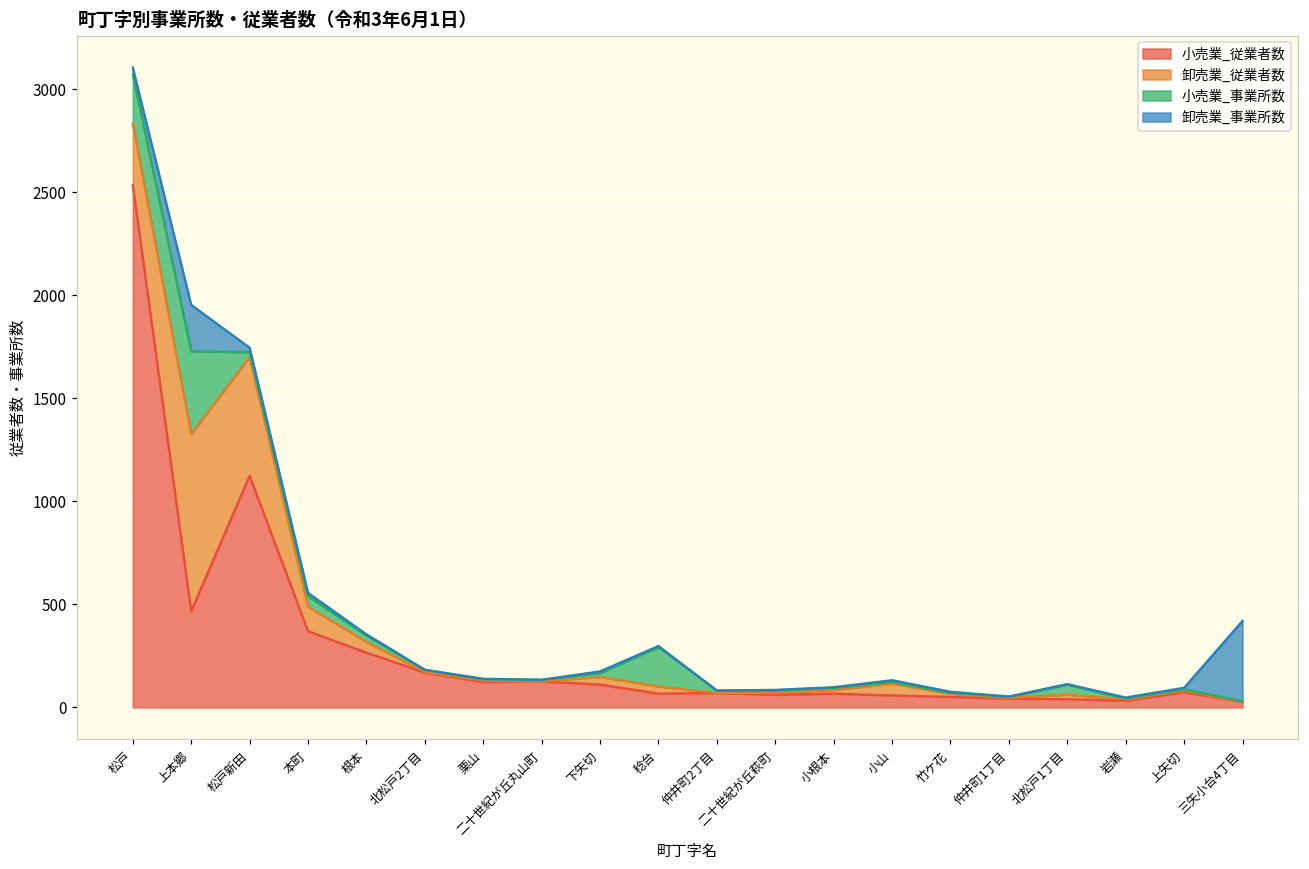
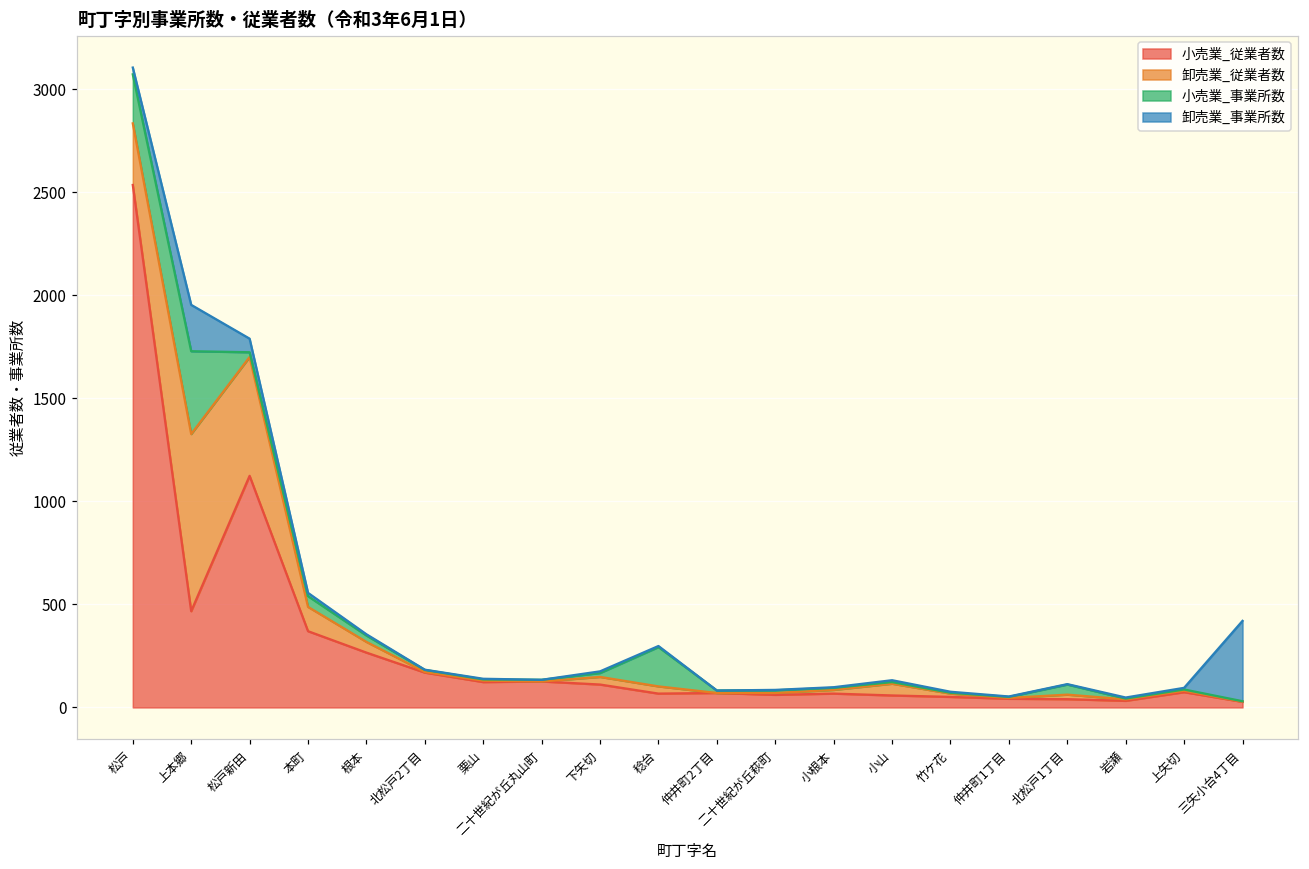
卸売業_事業所数, 松戸新田: 20 -> 70
